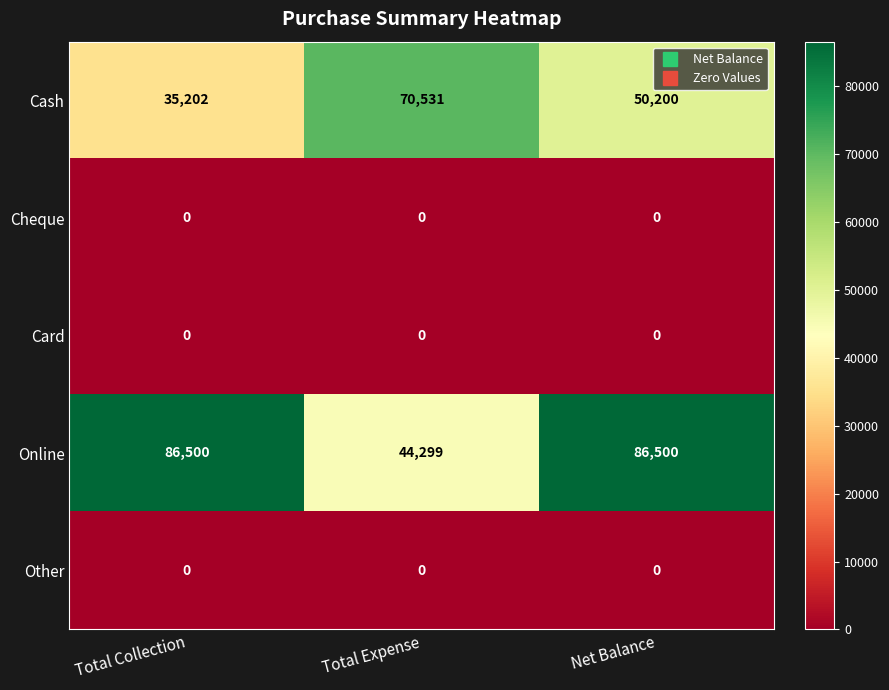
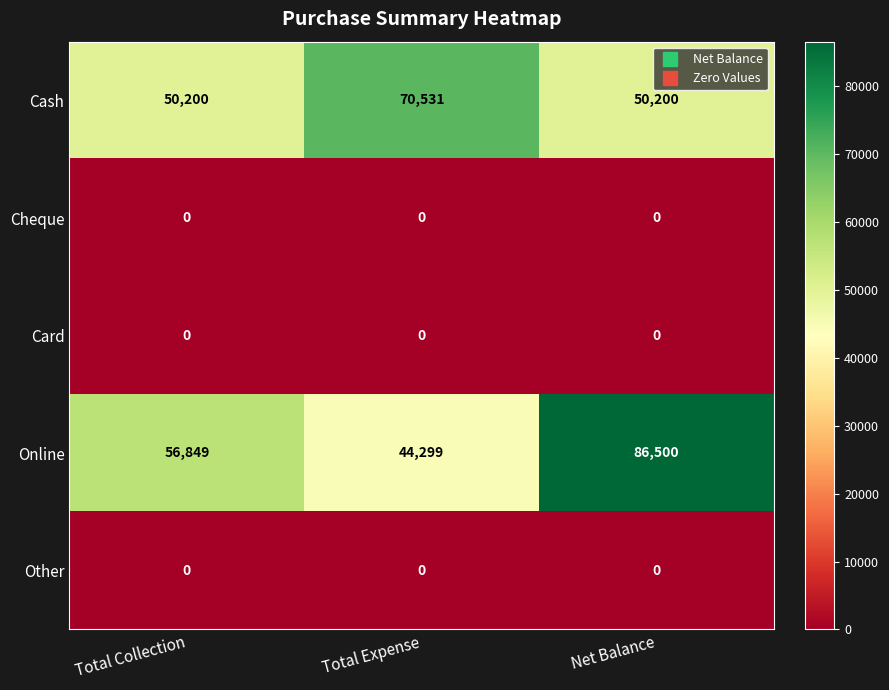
Cash, Total Collection: 35,202 -> 50,200
Online, Total Collection: 86,500 -> 56,849
